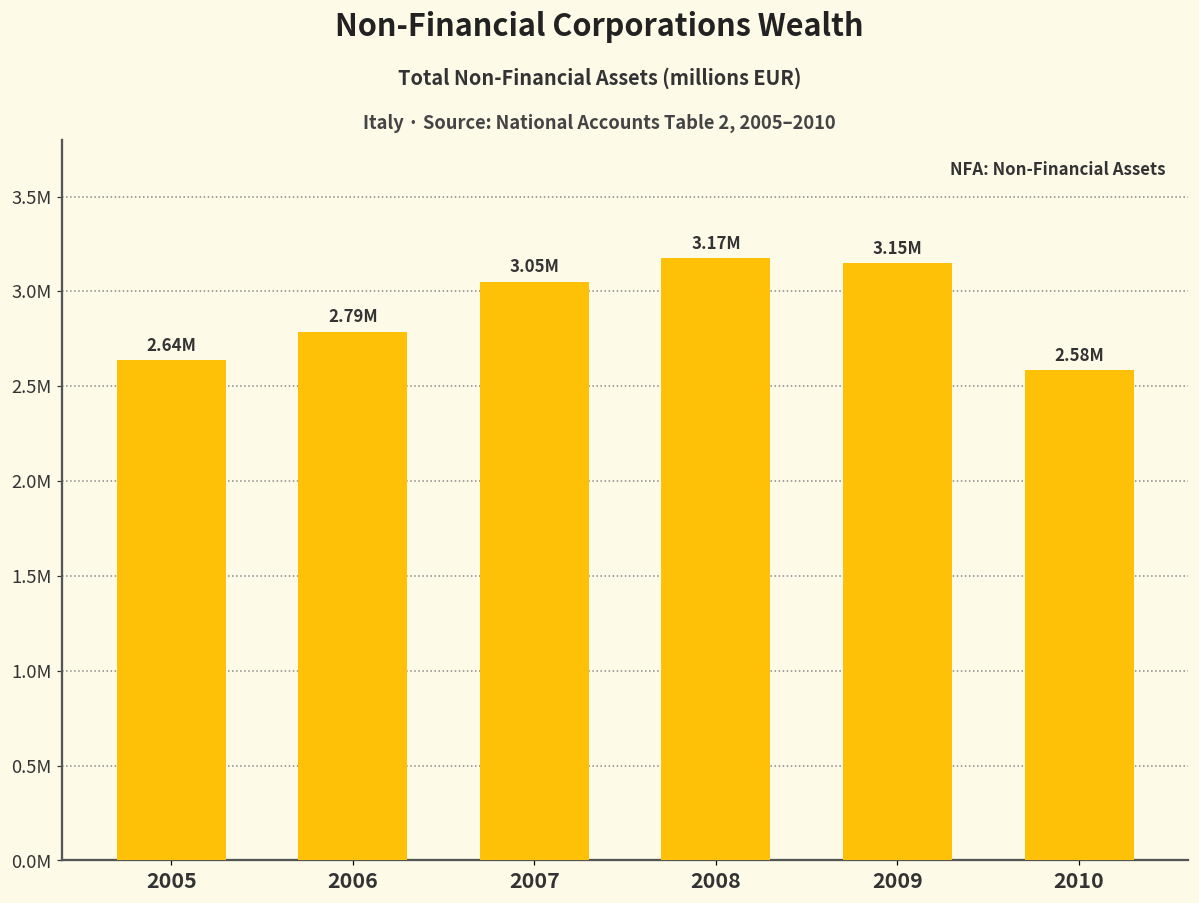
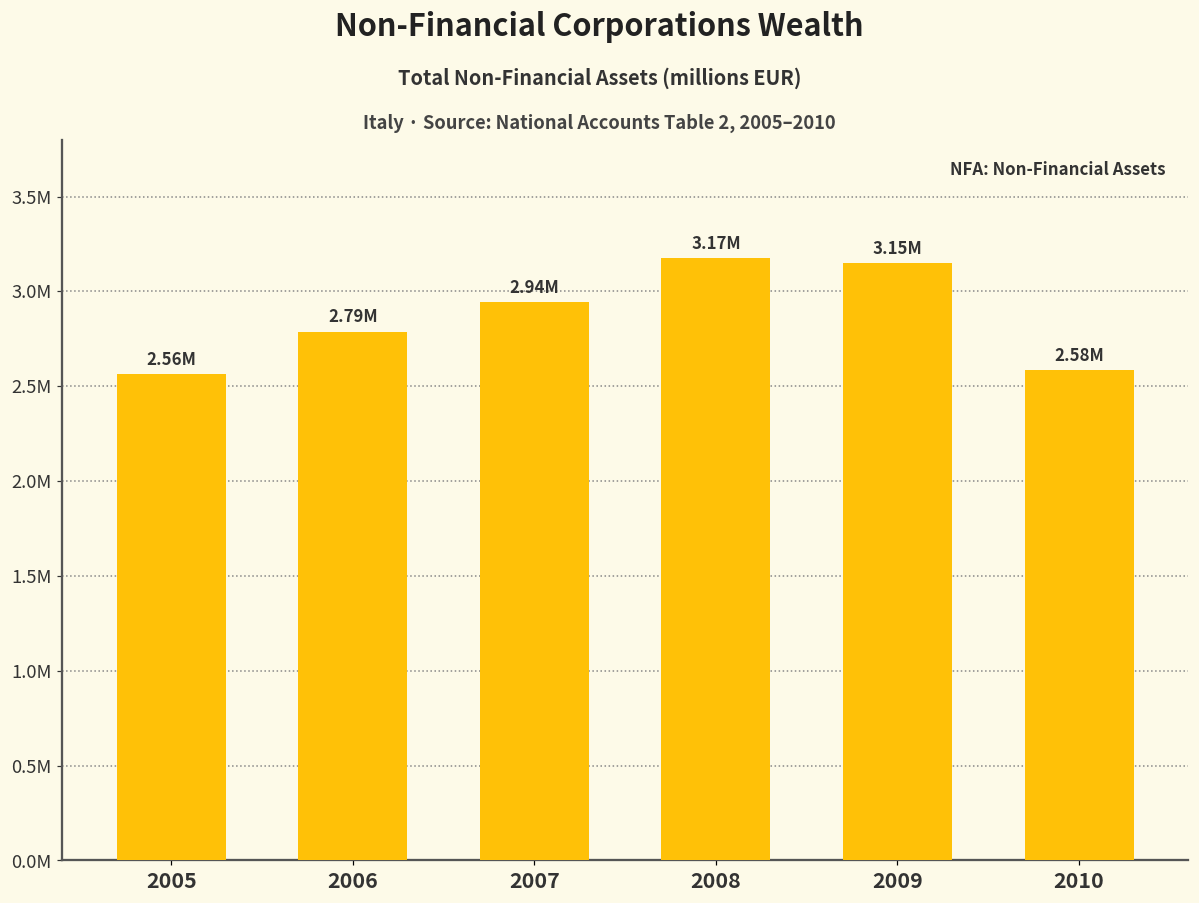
2005: 2.64M -> 2.56M
2007: 3.05M -> 2.94M
